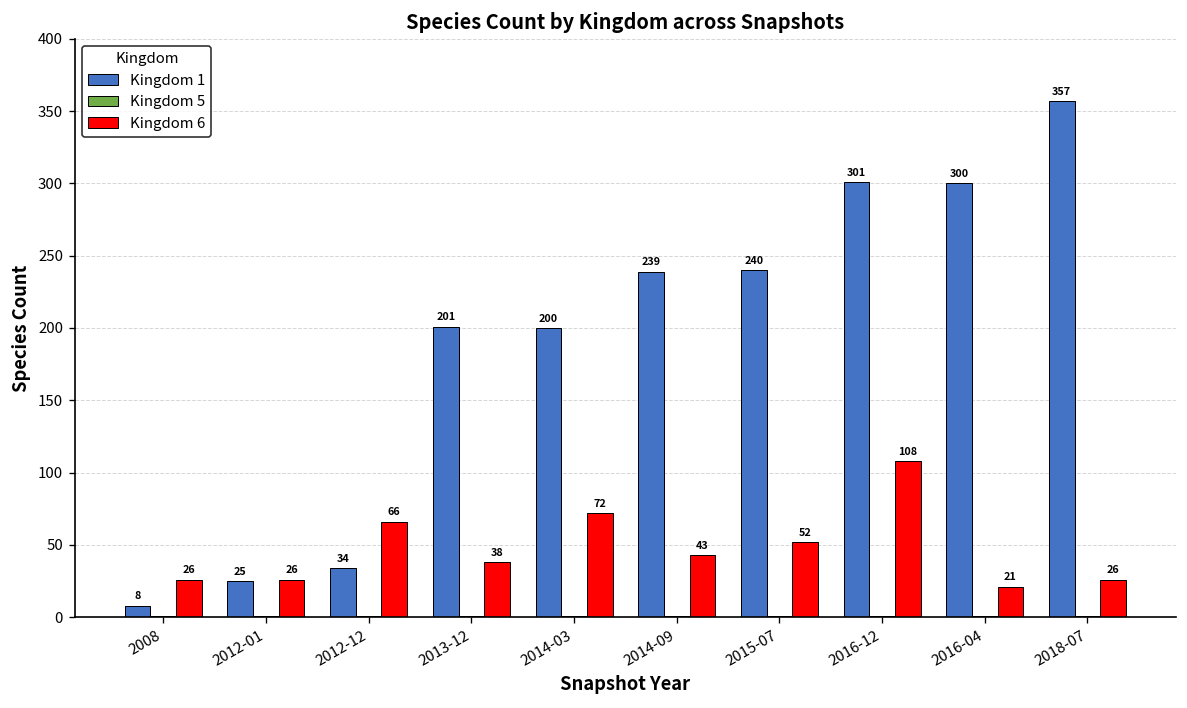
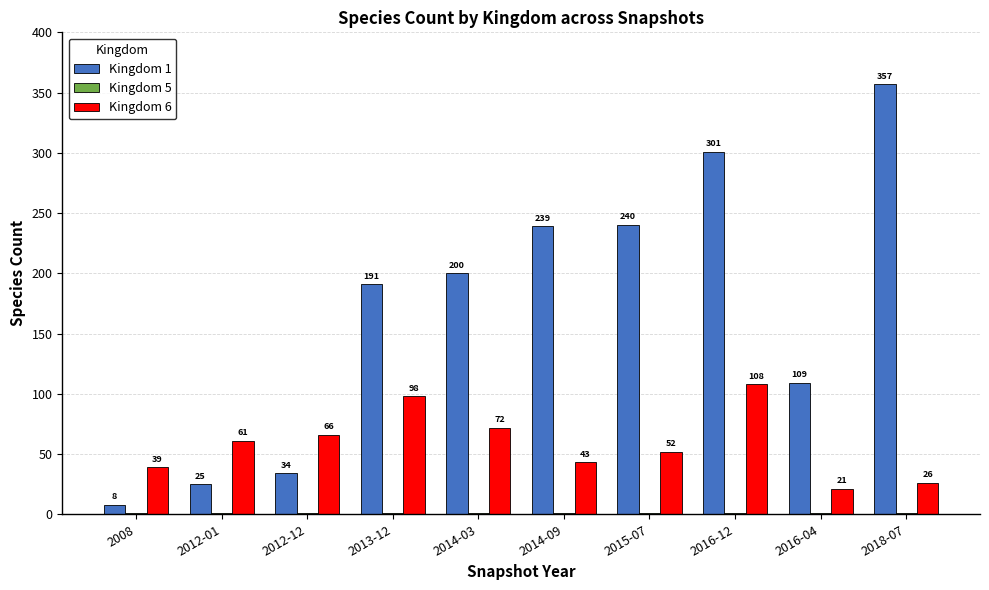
Kingdom 6, 2008: 26 -> 39
Kingdom 6, 2012-01: 26 -> 61
Kingdom 1, 2013-12: 201 -> 191
Kingdom 6, 2013-12: 38 -> 98
Kingdom 1, 2016-04: 300 -> 109
